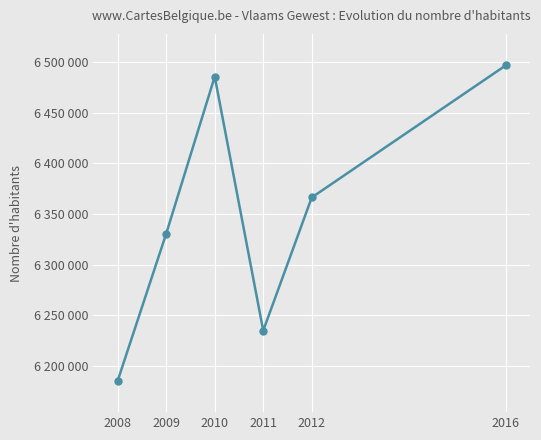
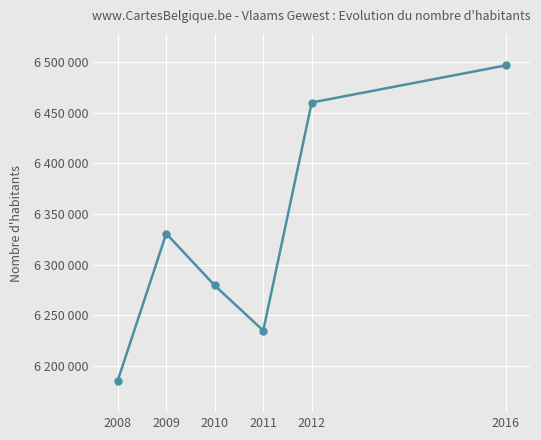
2010: 6486000 -> 6279000
2012: 6366000 -> 6460000
